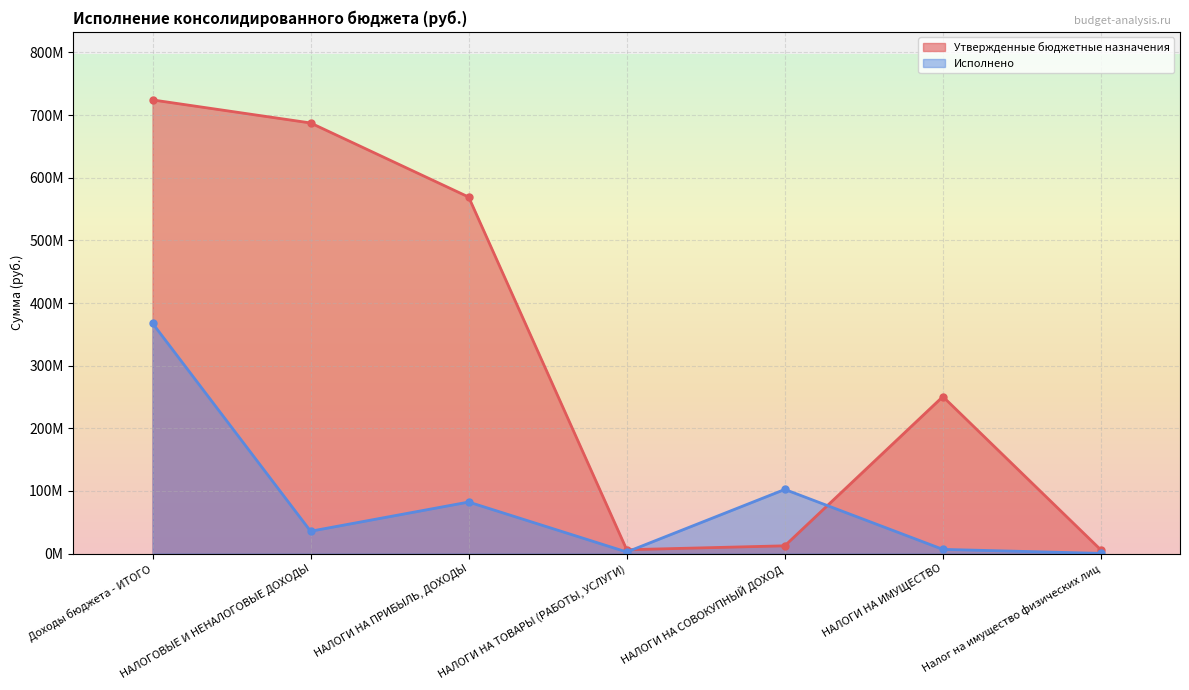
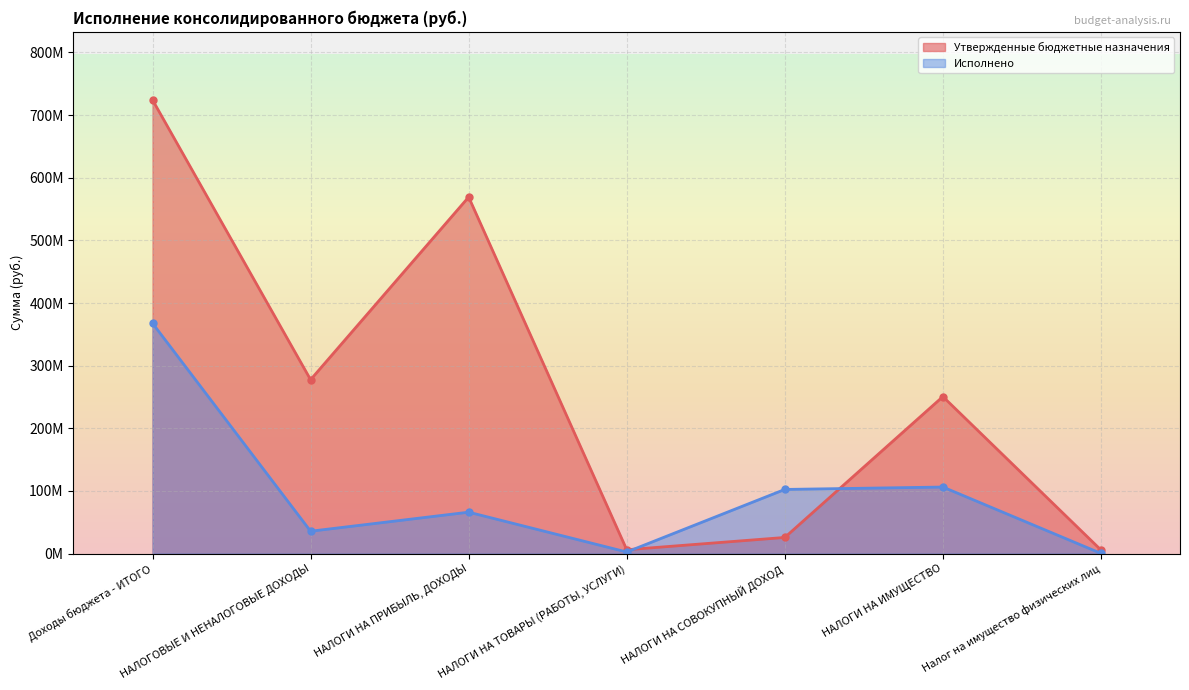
Утвержденные бюджетные назначения, НАЛОГОВЫЕ И НЕНАЛОГОВЫЕ ДОХОДЫ: 690000000 -> 280000000
Исполнено, НАЛОГИ НА ПРИБЫЛЬ, ДОХОДЫ: 80000000 -> 70000000
Утвержденные бюджетные назначения, НАЛОГИ НА СОВОКУПНЫЙ ДОХОД: 10000000 -> 30000000
Исполнено, НАЛОГИ НА ИМУЩЕСТВО: 10000000 -> 110000000
